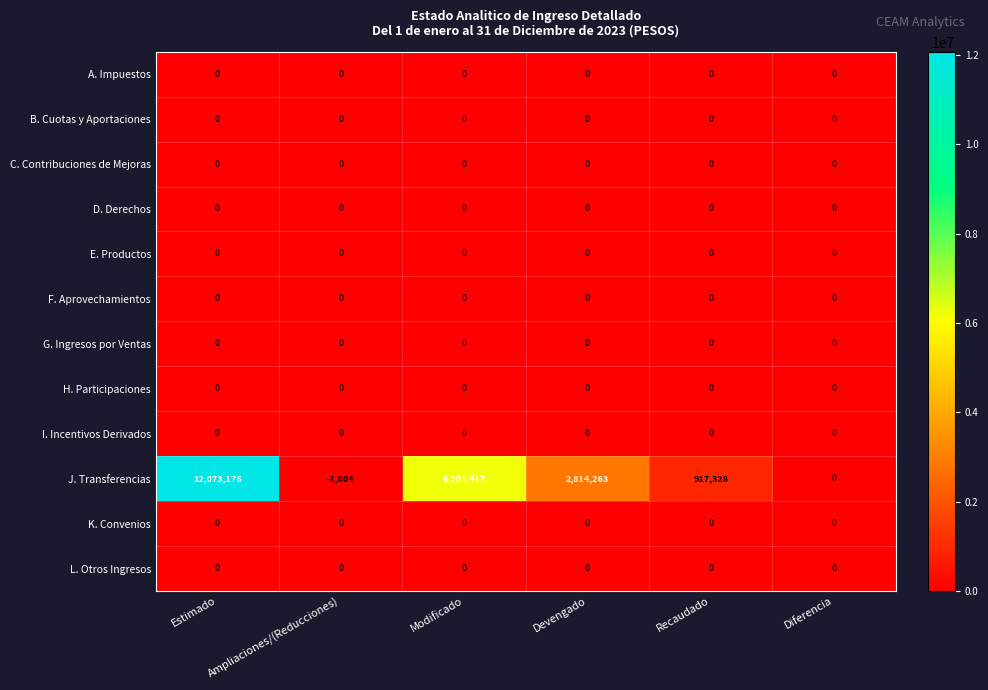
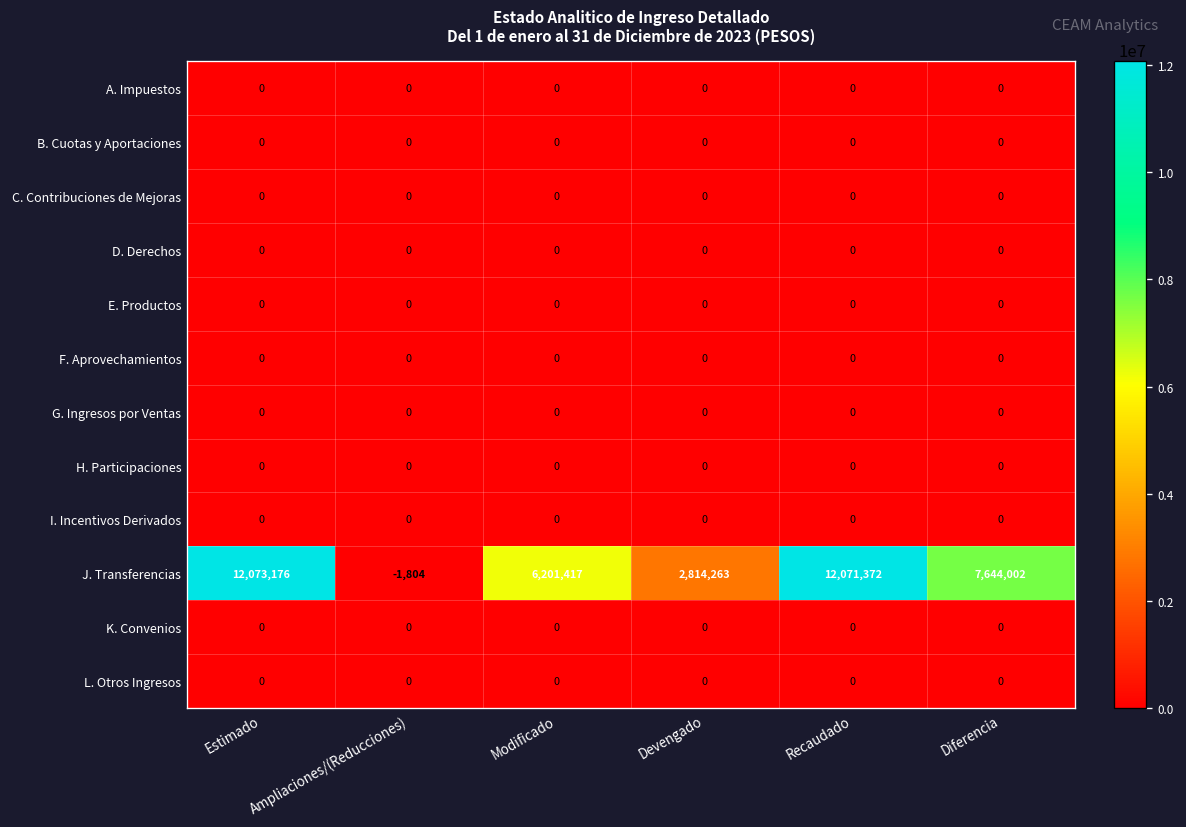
J. Transferencias, Recaudado: 917,328 -> 12,071,372
J. Transferencias, Diferencia: 0 -> 7,644,002
